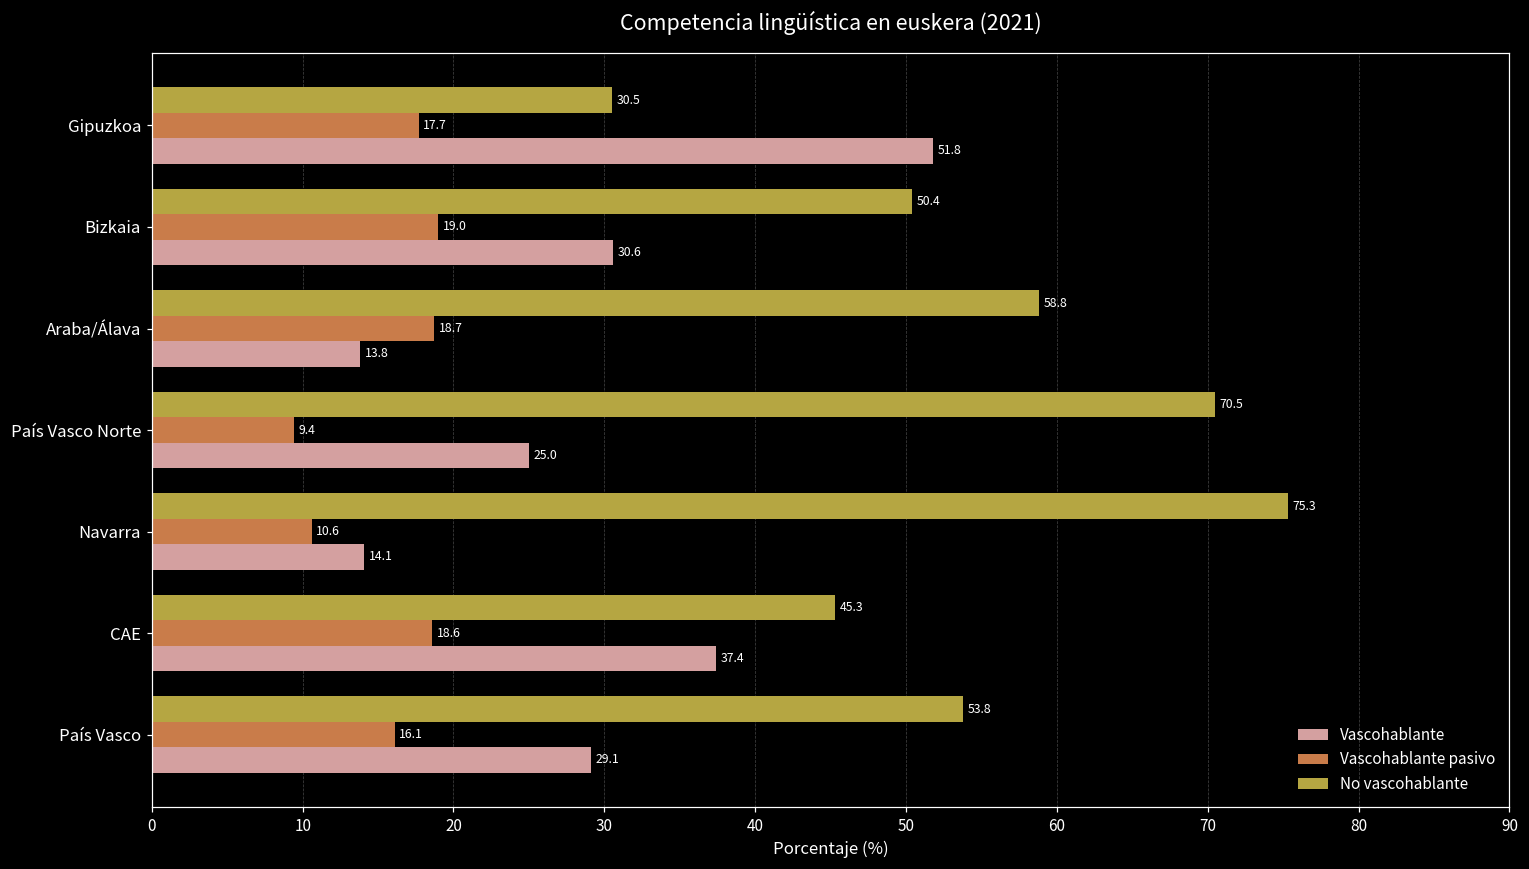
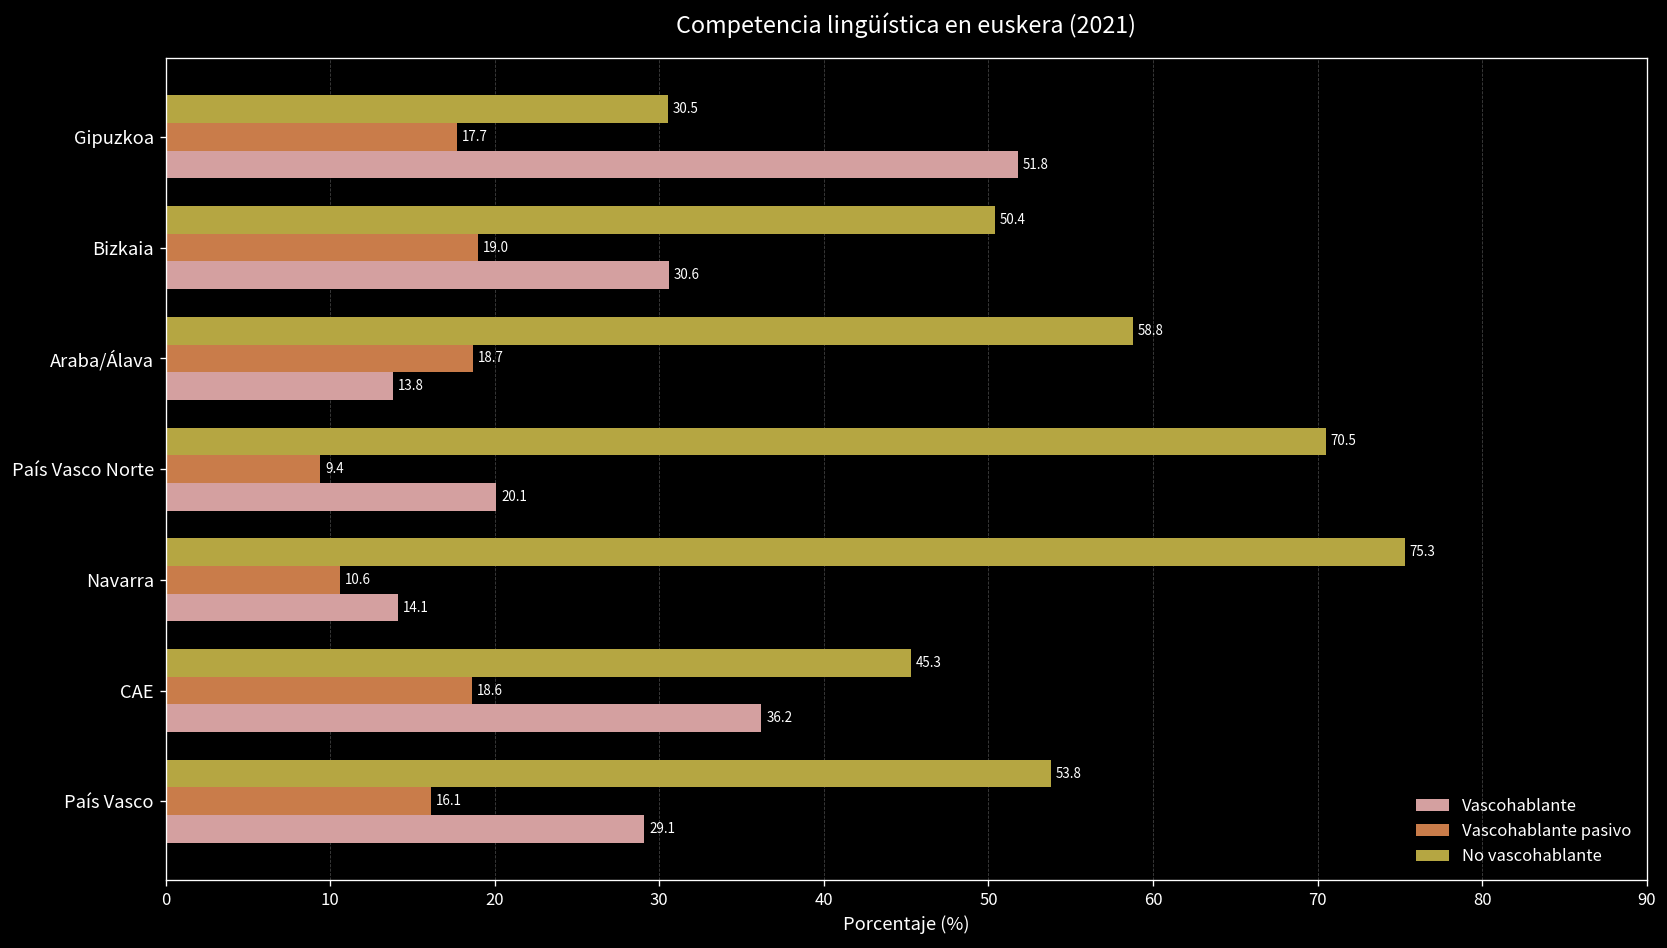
Vascohablante, País Vasco Norte: 25.0 -> 20.1
Vascohablante, CAE: 37.4 -> 36.2
